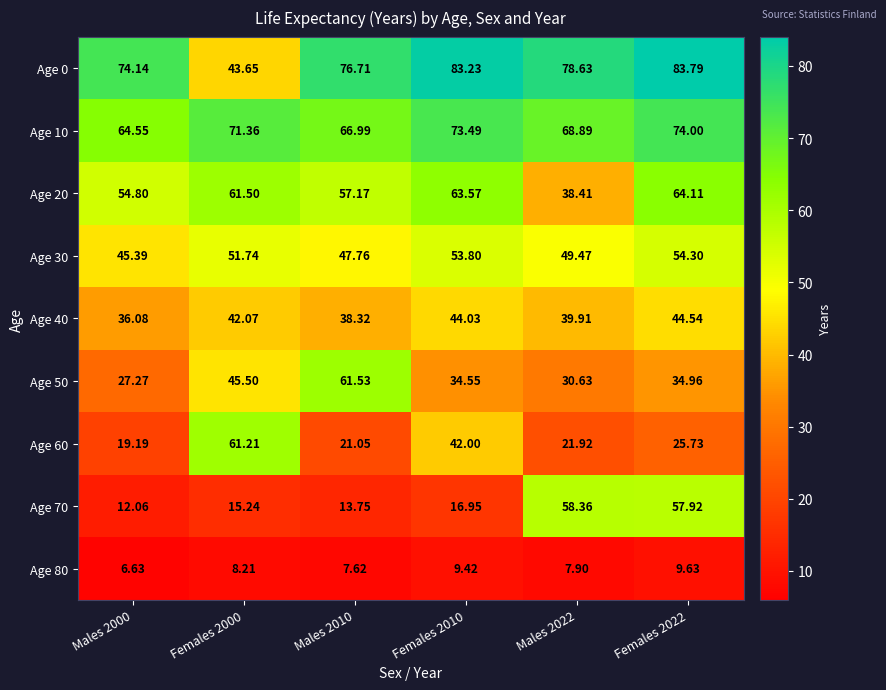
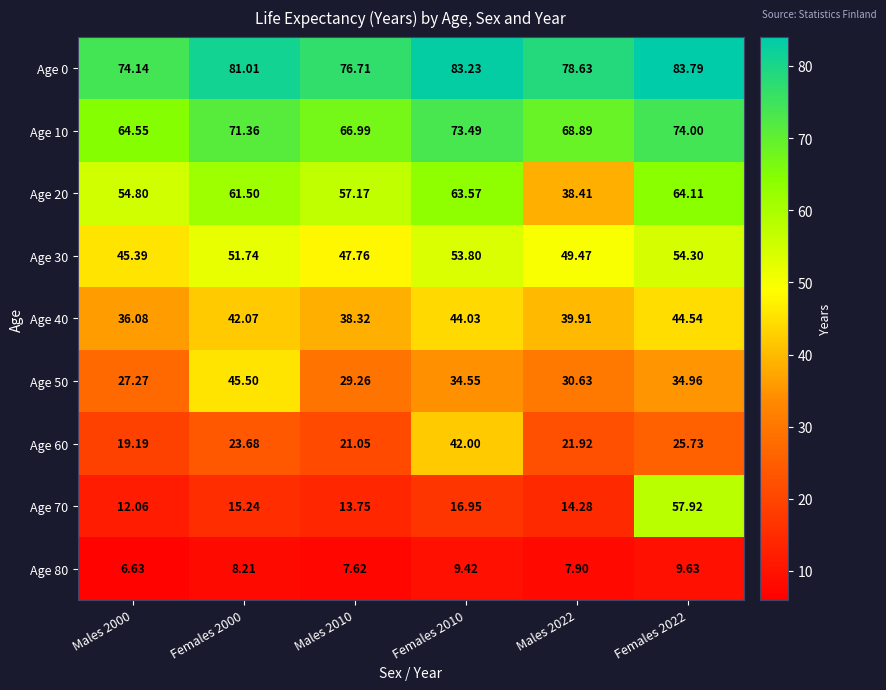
Age 0, Females 2000: 43.65 -> 81.01
Age 50, Males 2010: 61.53 -> 29.26
Age 60, Females 2000: 61.21 -> 23.68
Age 70, Males 2022: 58.36 -> 14.28
